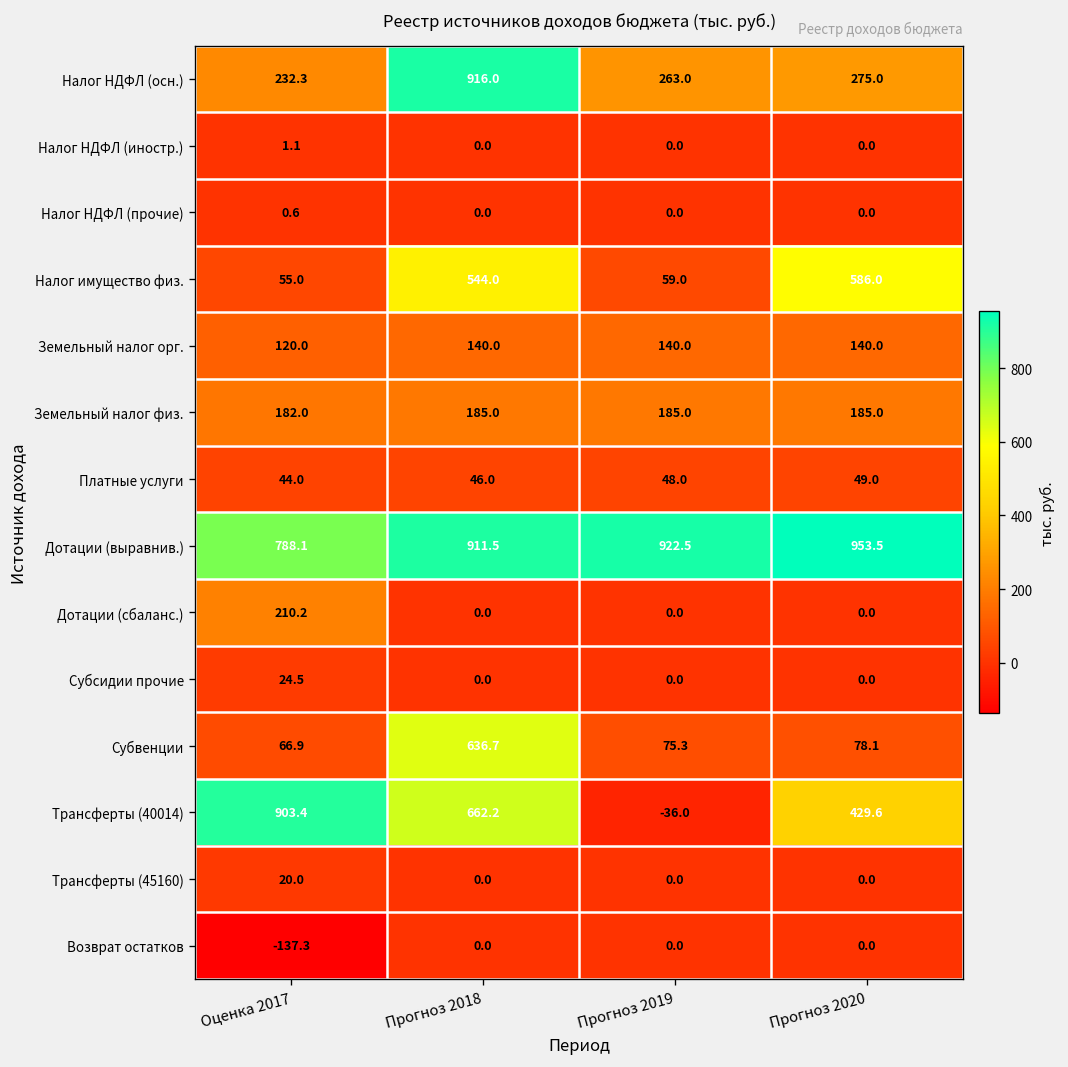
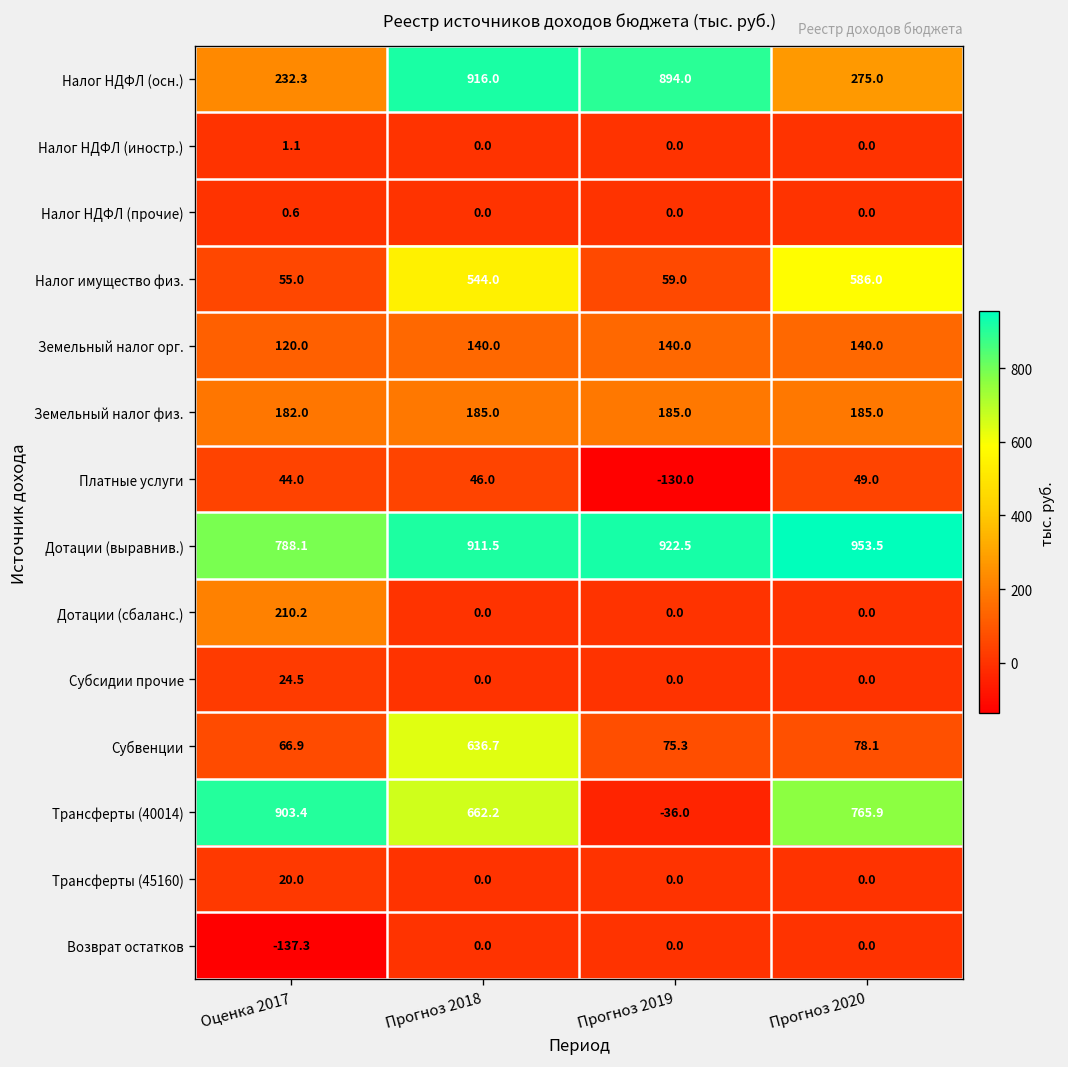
Налог НДФЛ (осн.), Прогноз 2019: 263.0 -> 894.0
Платные услуги, Прогноз 2019: 48.0 -> -130.0
Трансферты (40014), Прогноз 2020: 429.6 -> 765.9
